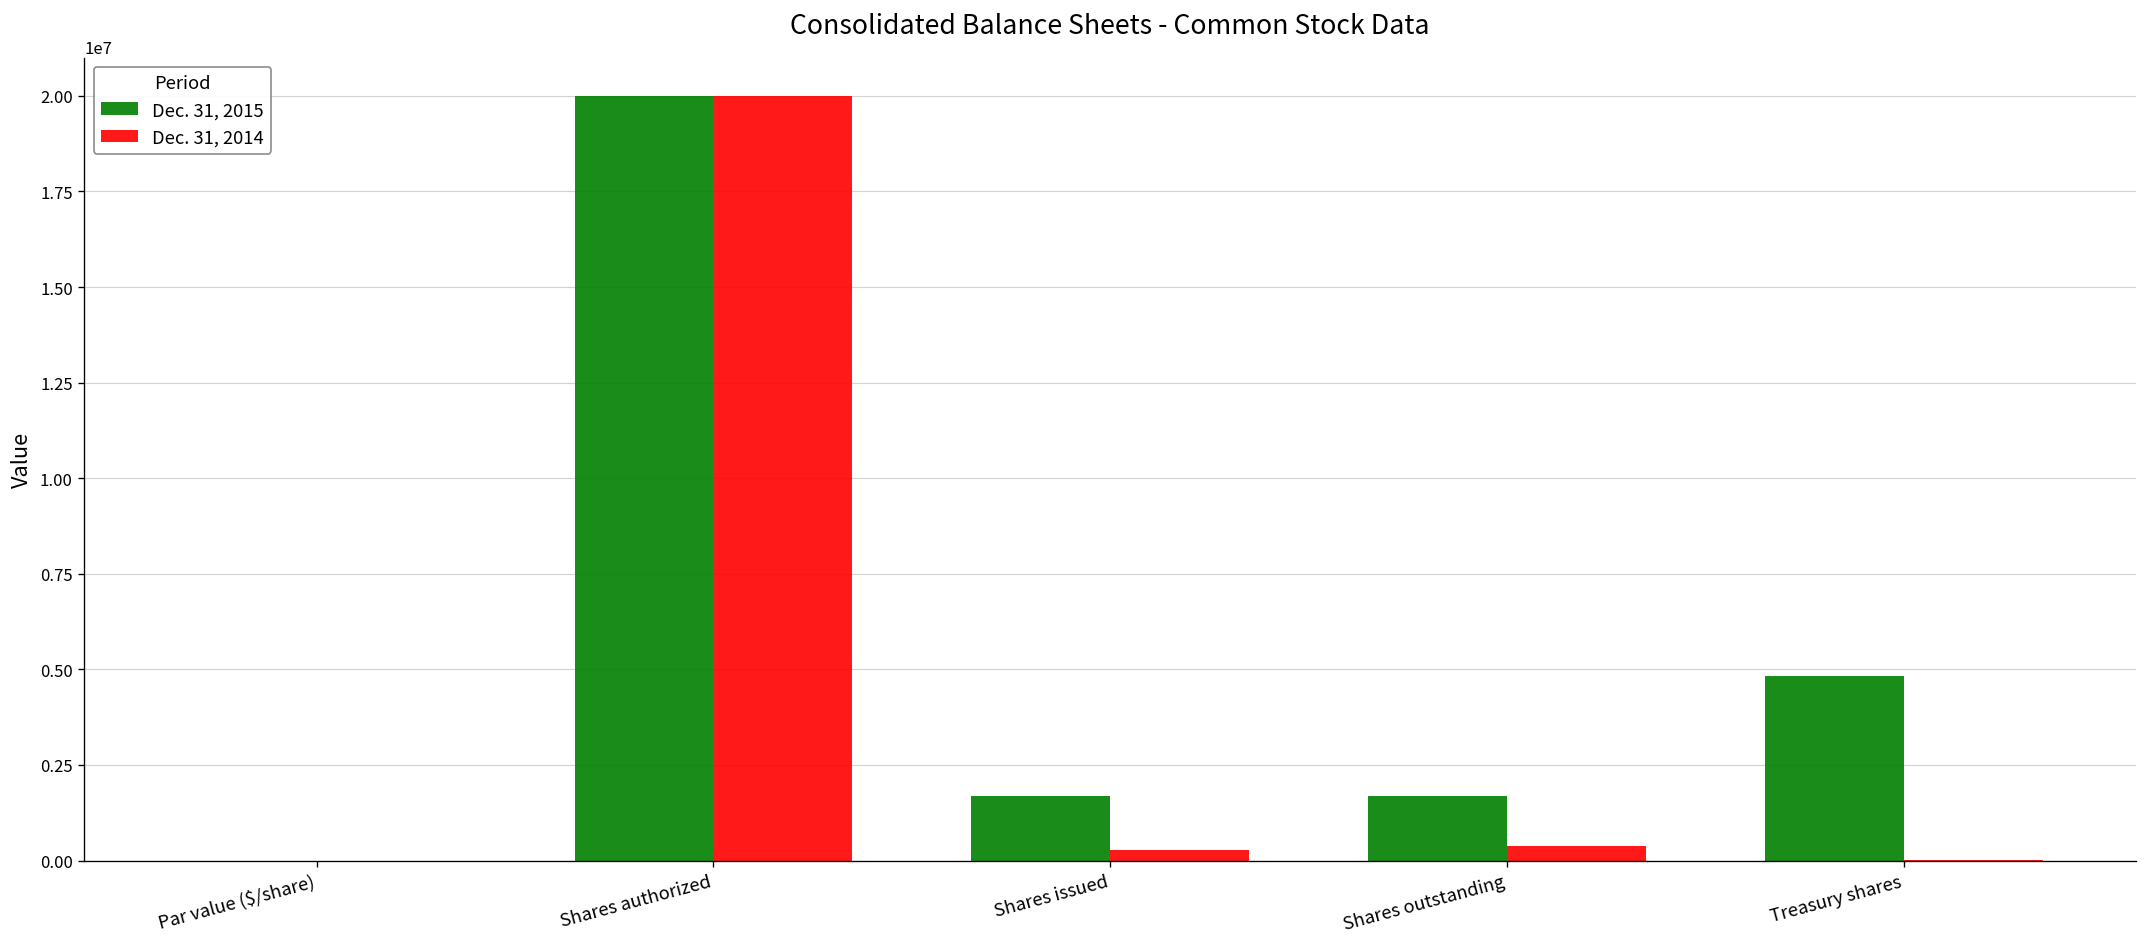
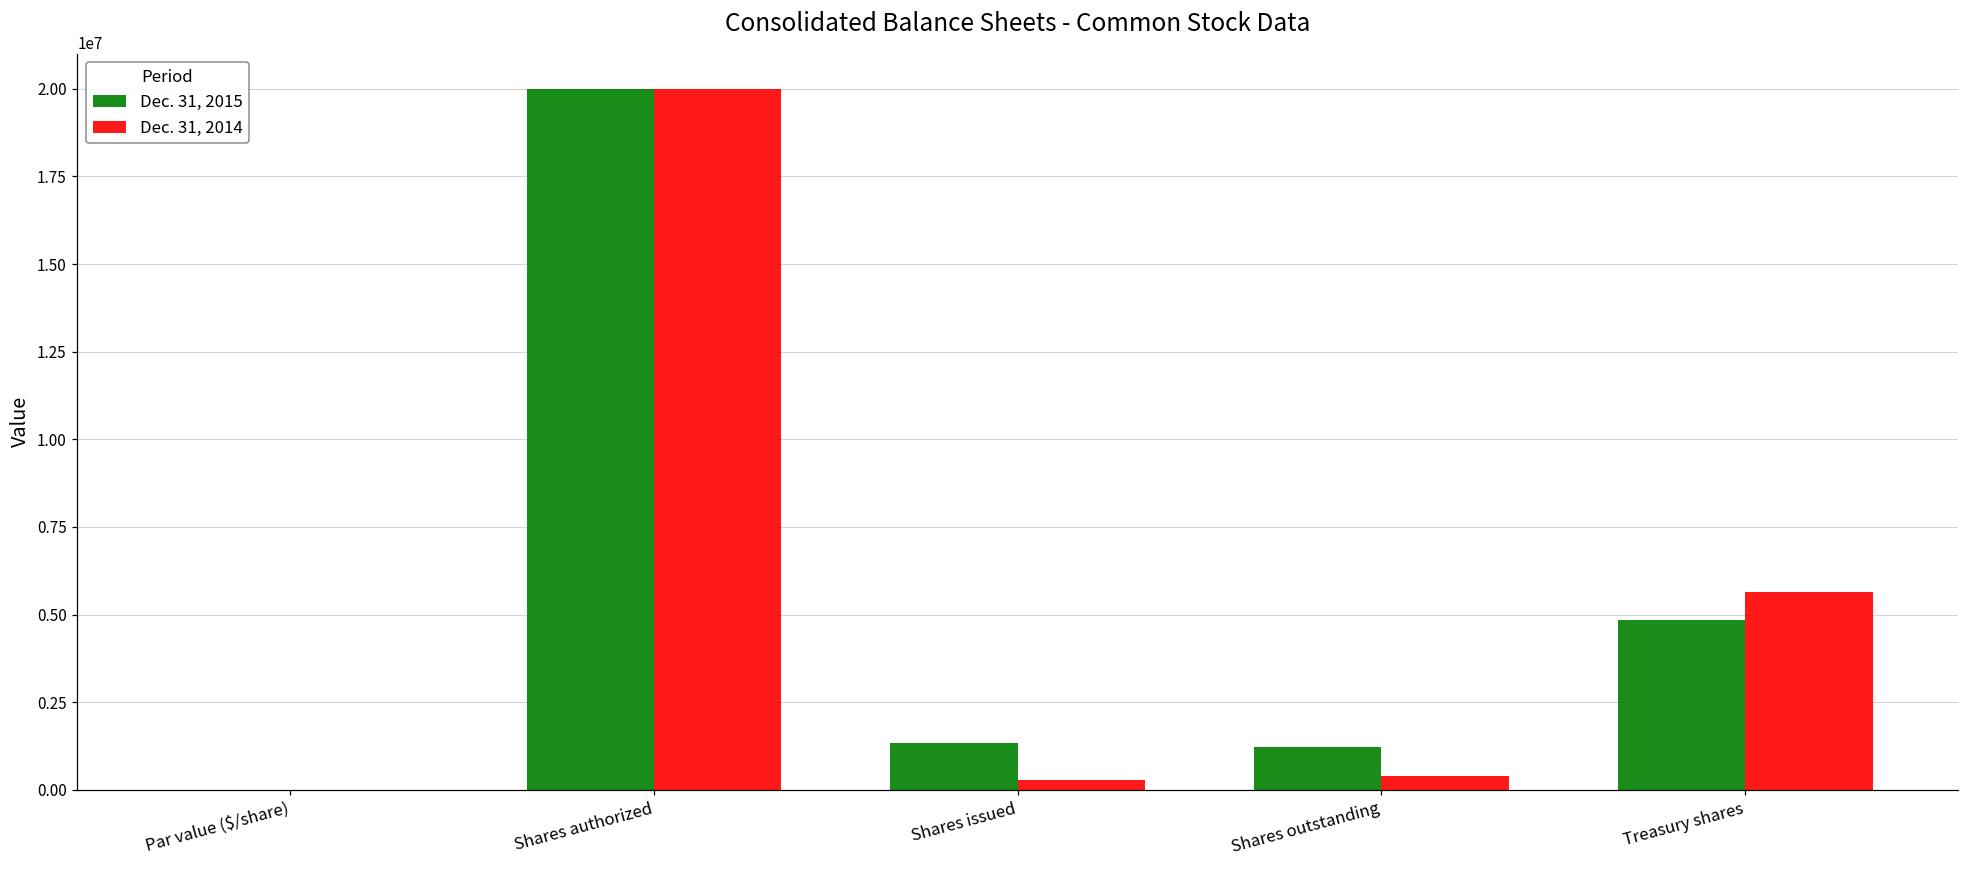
Dec. 31, 2015, Shares issued: 1700000 -> 1300000
Dec. 31, 2015, Shares outstanding: 1700000 -> 1200000
Dec. 31, 2014, Treasury shares: 0 -> 5600000
